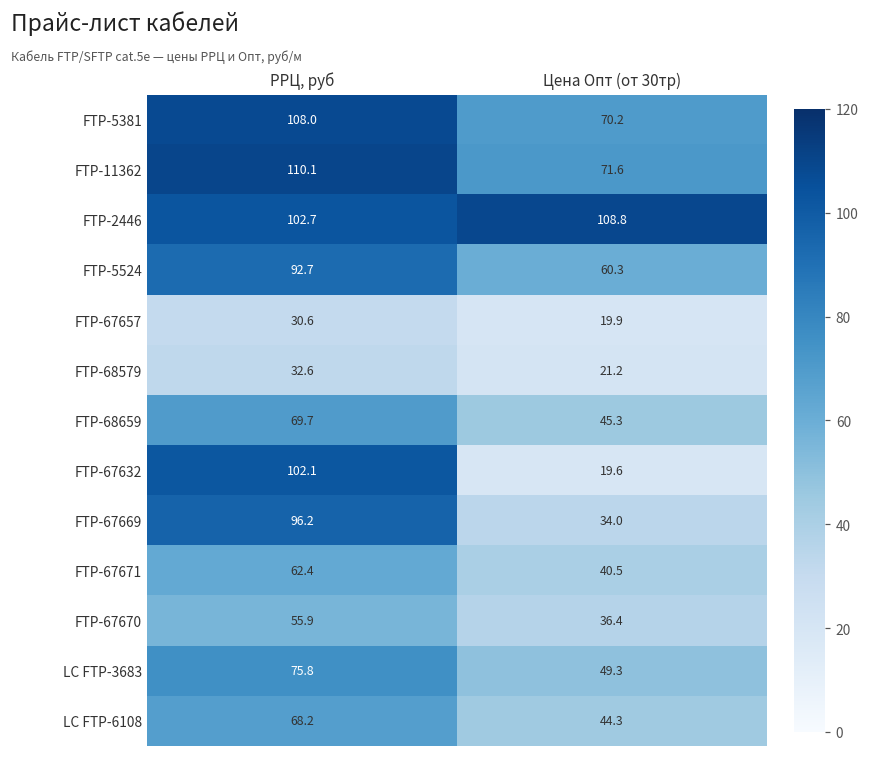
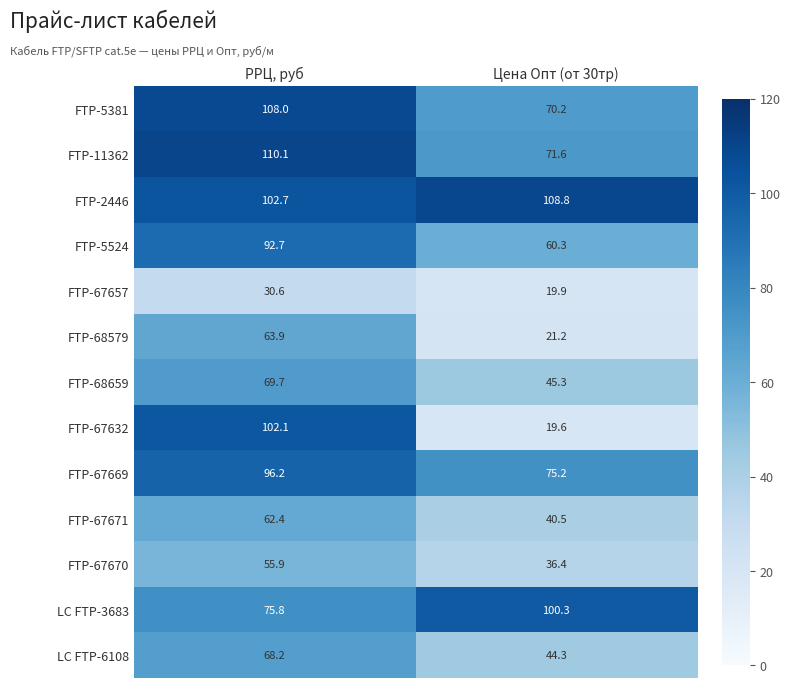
FTP-68579, РРЦ, руб: 32.6 -> 63.9
FTP-67669, Цена Опт (от 30тр): 34.0 -> 75.2
LC FTP-3683, Цена Опт (от 30тр): 49.3 -> 100.3
